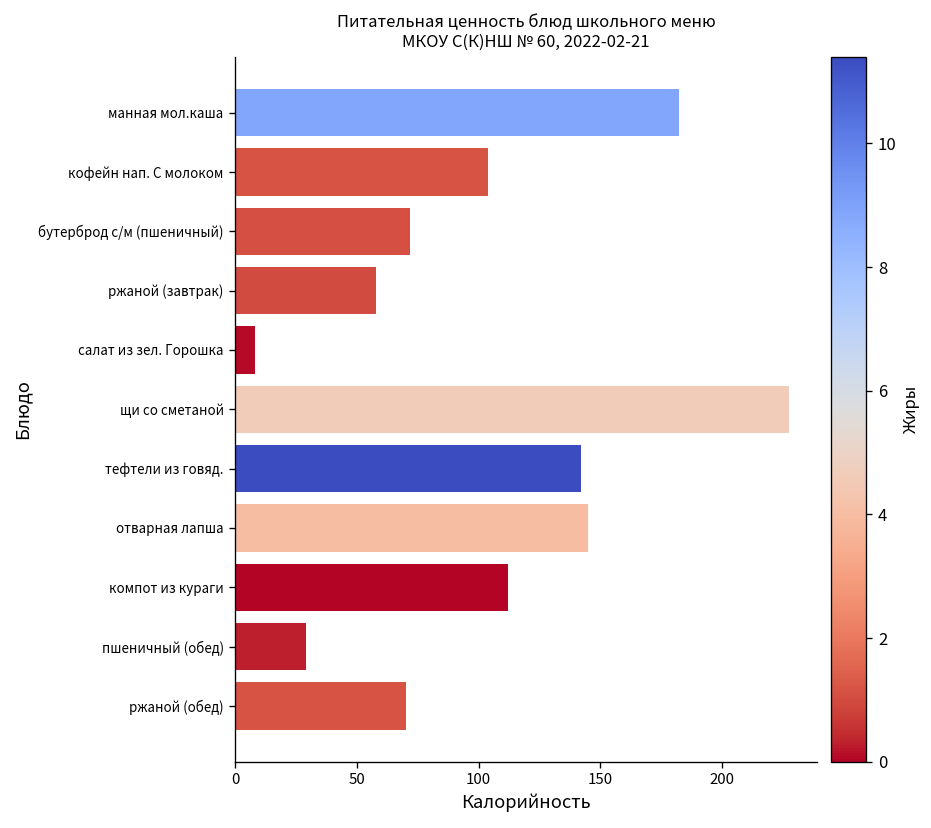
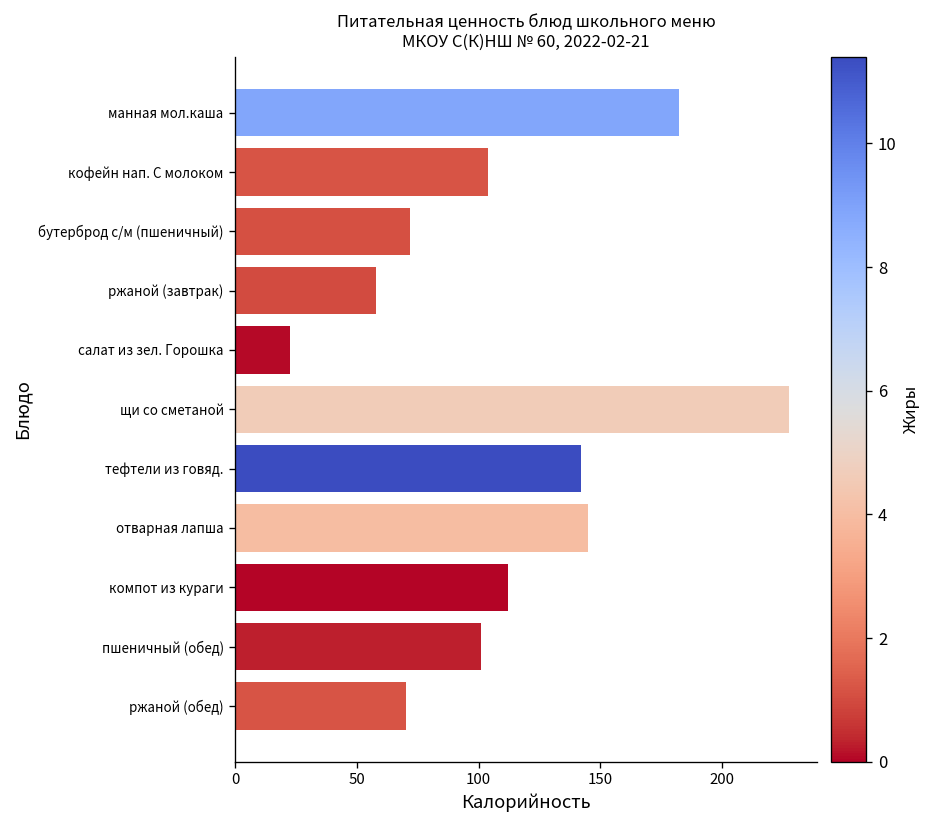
салат из зел. Горошка: 8 -> 22
пшеничный (обед): 29 -> 101
